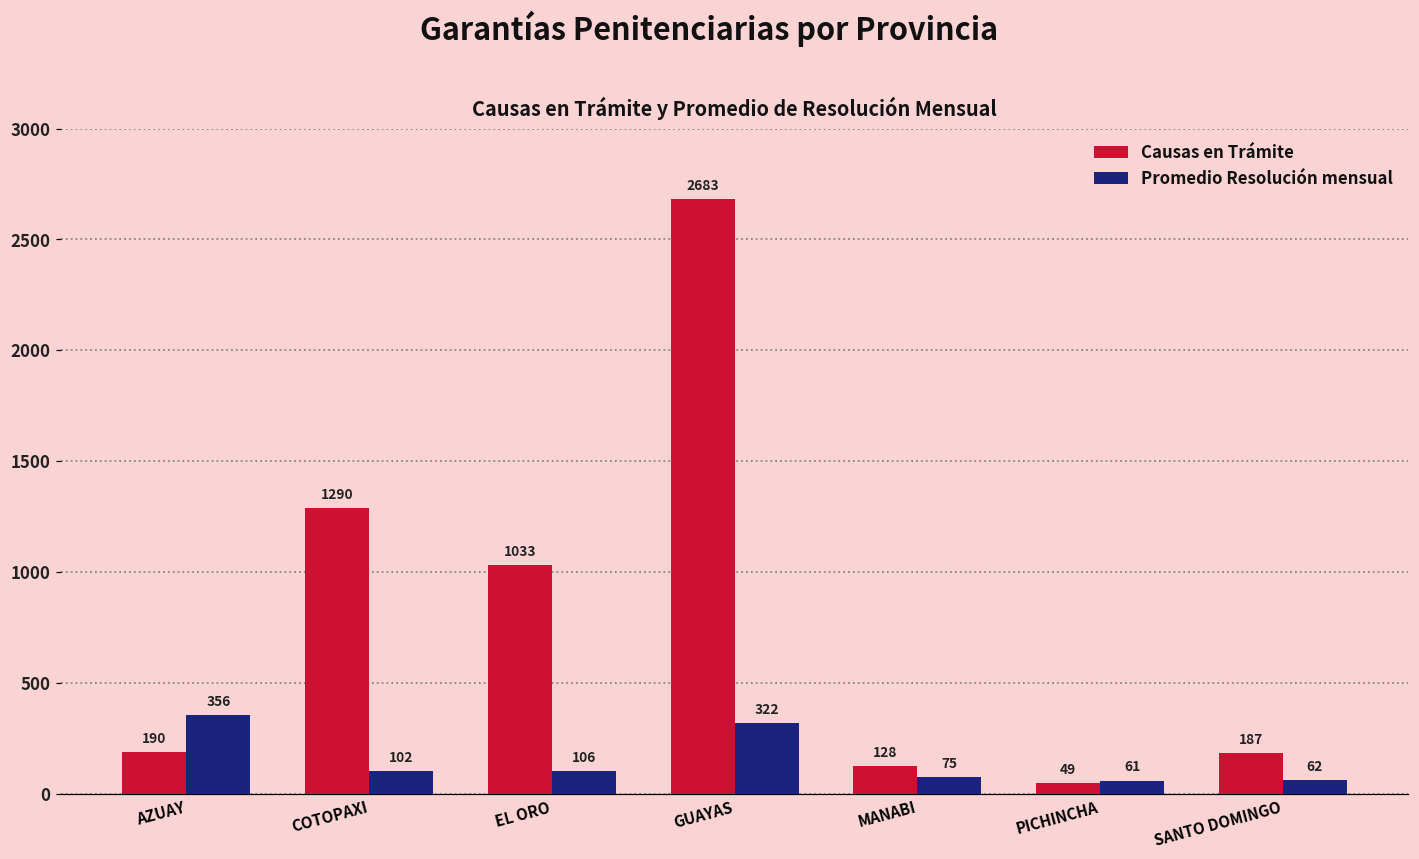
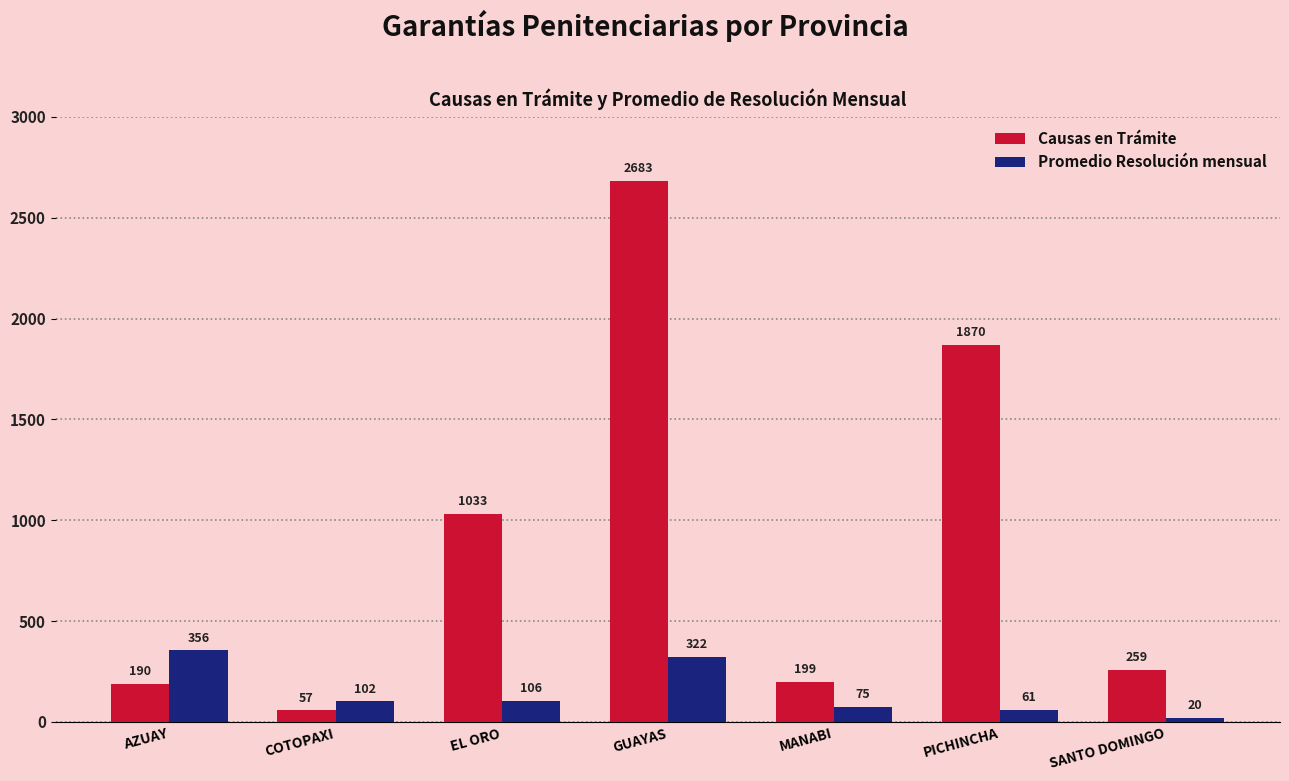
Causas en Trámite, COTOPAXI: 1290 -> 57
Causas en Trámite, MANABI: 128 -> 199
Causas en Trámite, PICHINCHA: 49 -> 1870
Causas en Trámite, SANTO DOMINGO: 187 -> 259
Promedio Resolución mensual, SANTO DOMINGO: 62 -> 20
